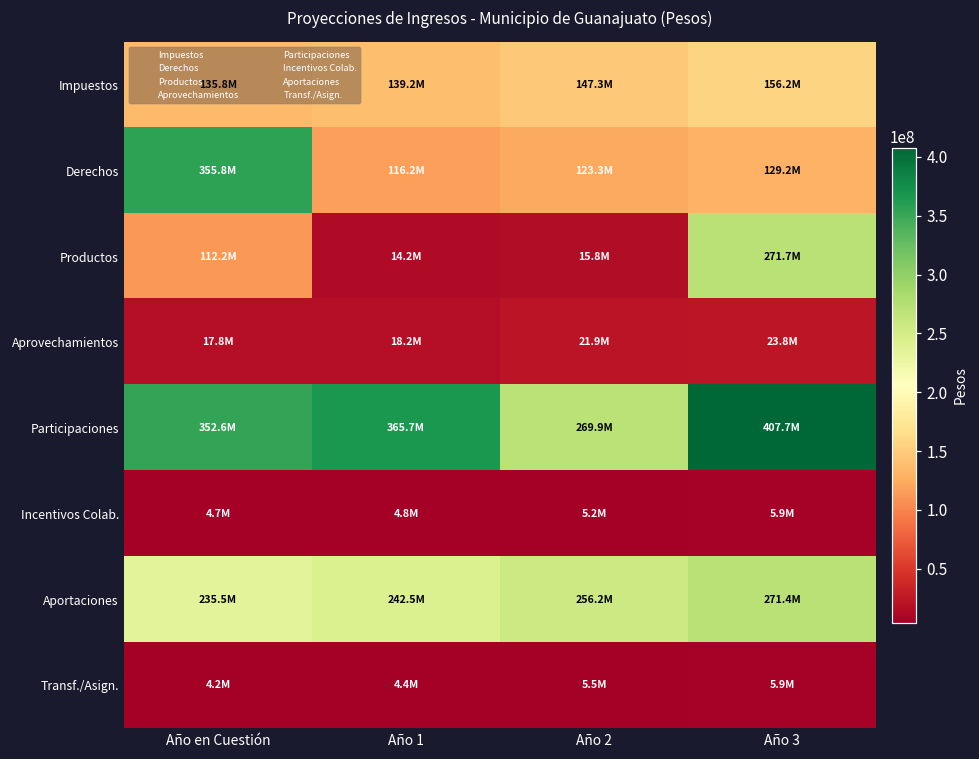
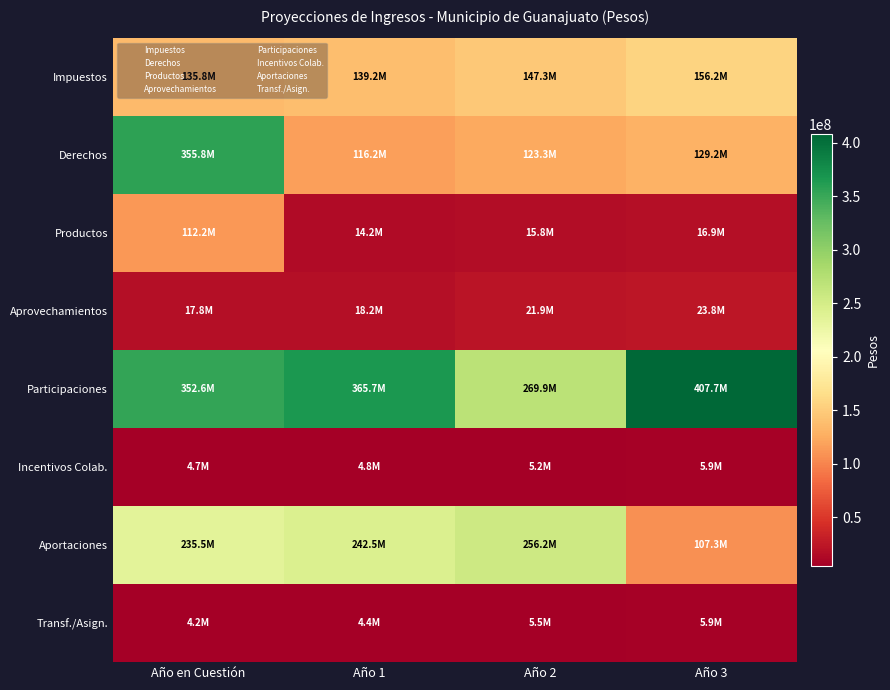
Productos, Año 3: 271.7M -> 16.9M
Aportaciones, Año 3: 271.4M -> 107.3M
